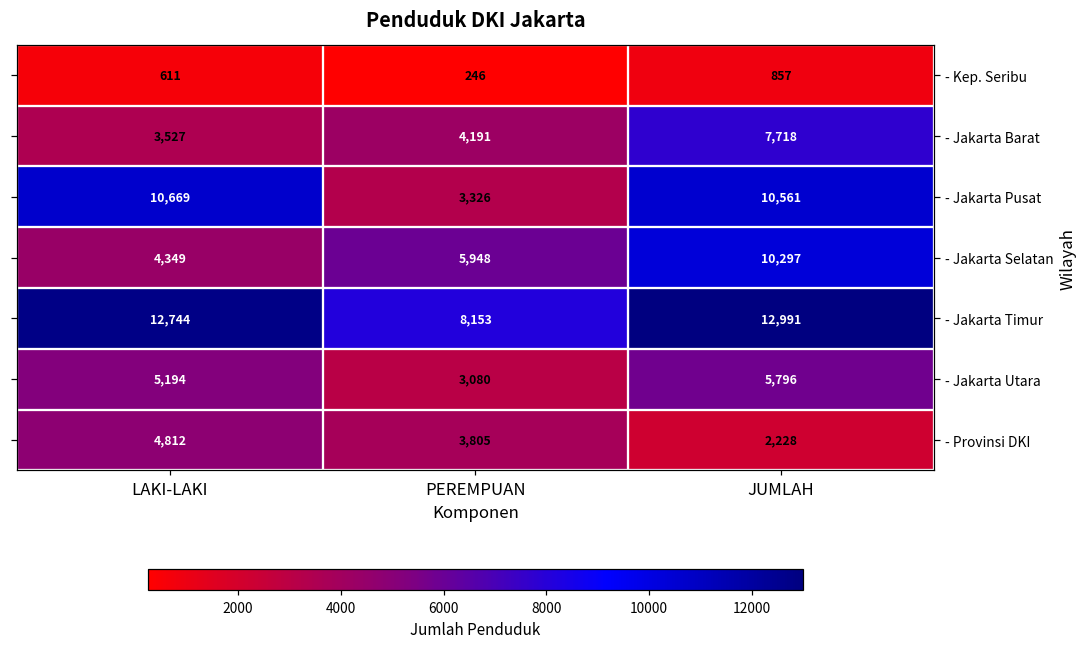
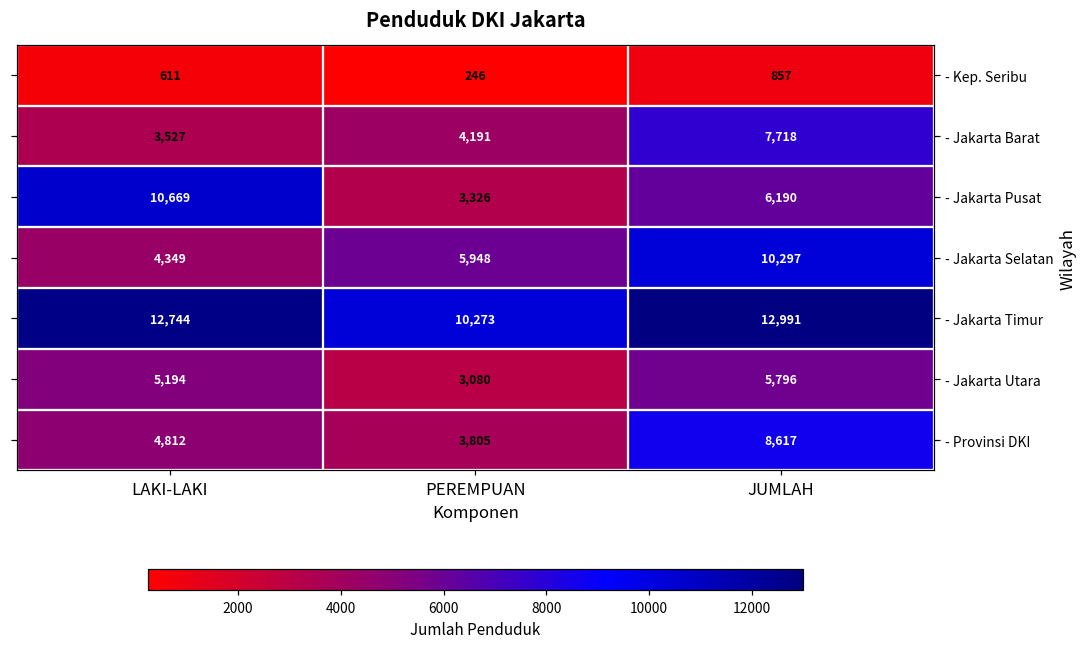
- Jakarta Pusat, JUMLAH: 10,561 -> 6,190
- Jakarta Timur, PEREMPUAN: 8,153 -> 10,273
- Provinsi DKI, JUMLAH: 2,228 -> 8,617
